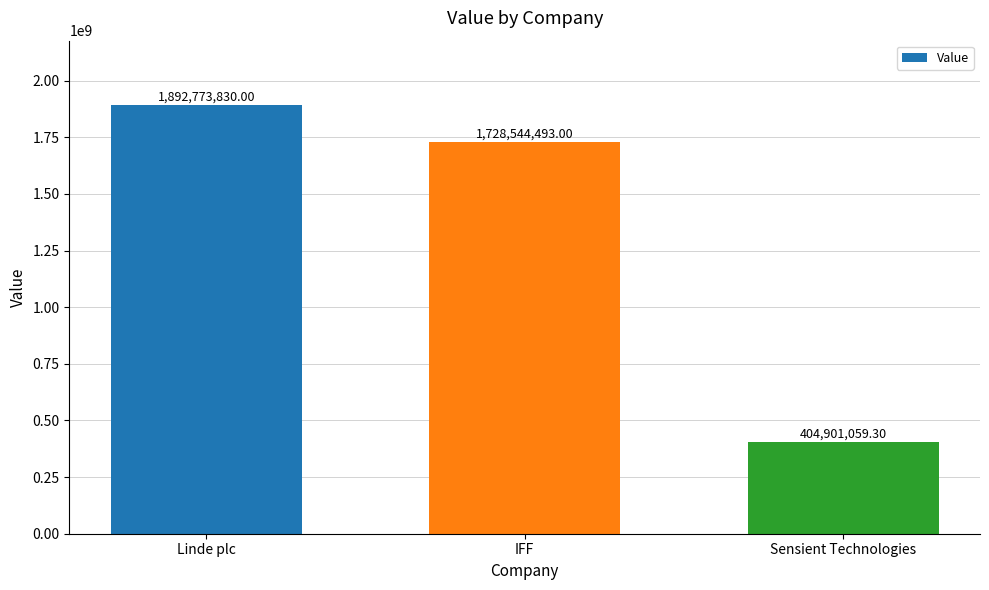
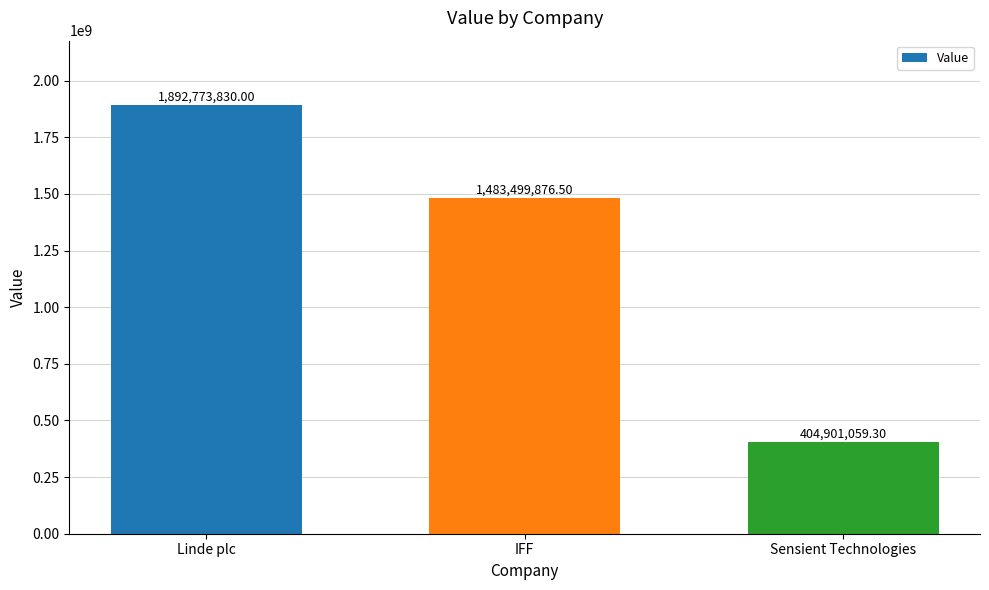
IFF: 1,728,544,493.00 -> 1,483,499,876.50
